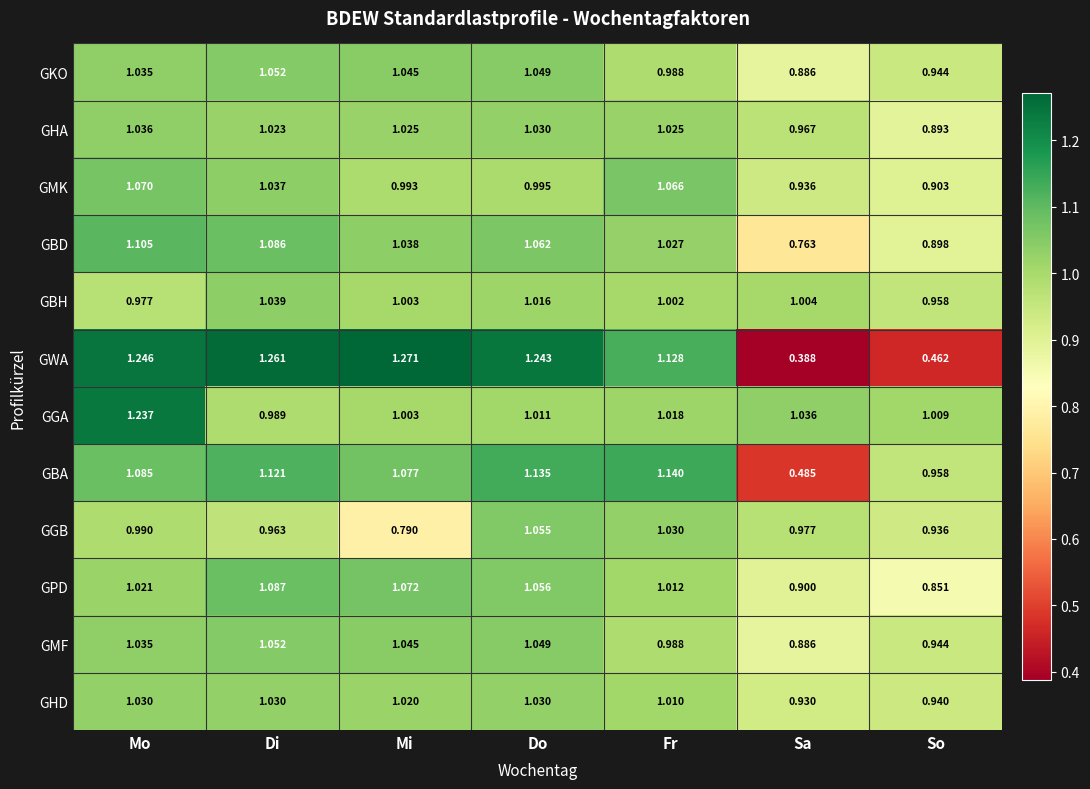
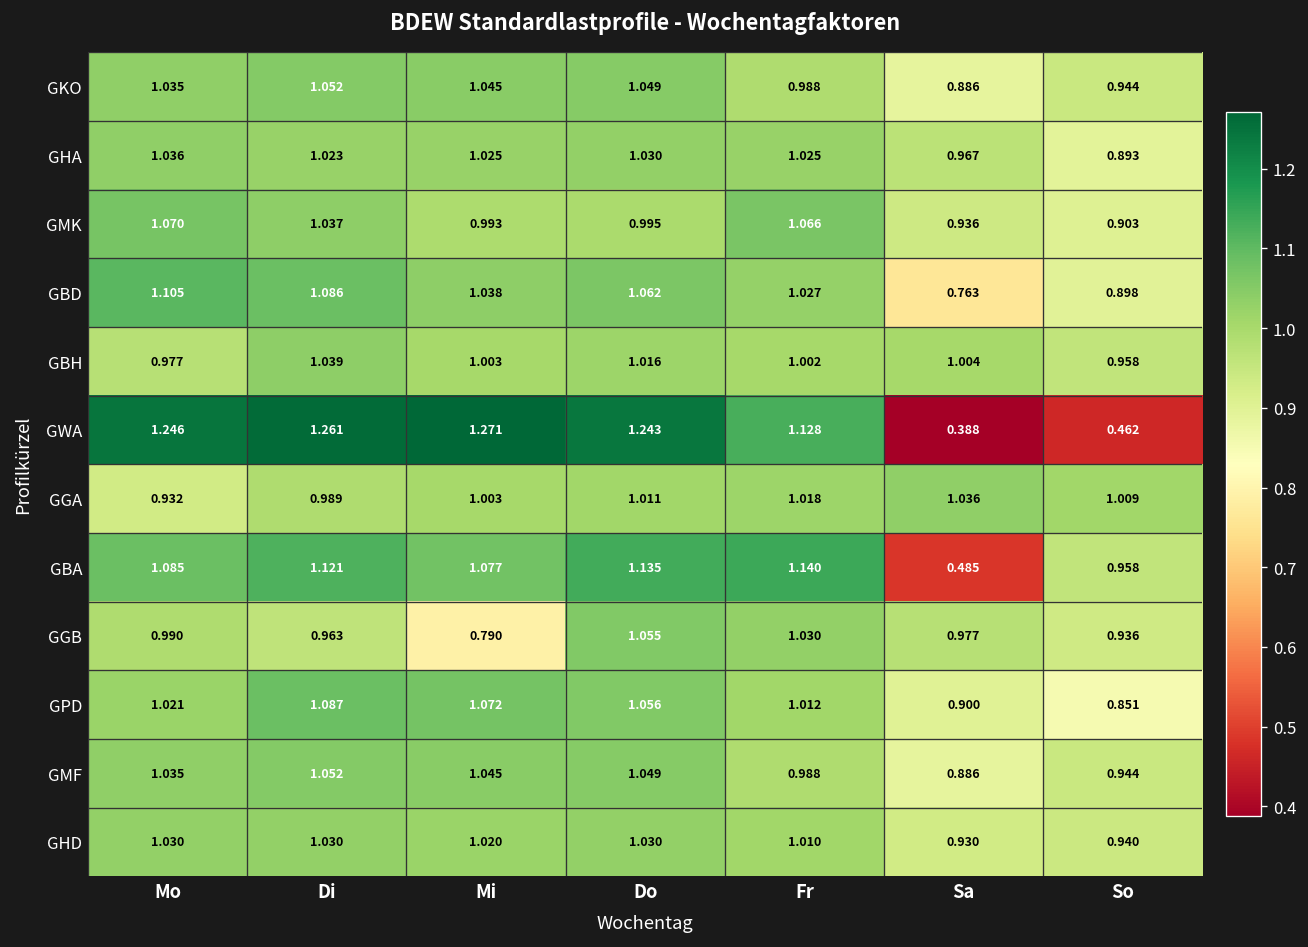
GGA, Mo: 1.237 -> 0.932
